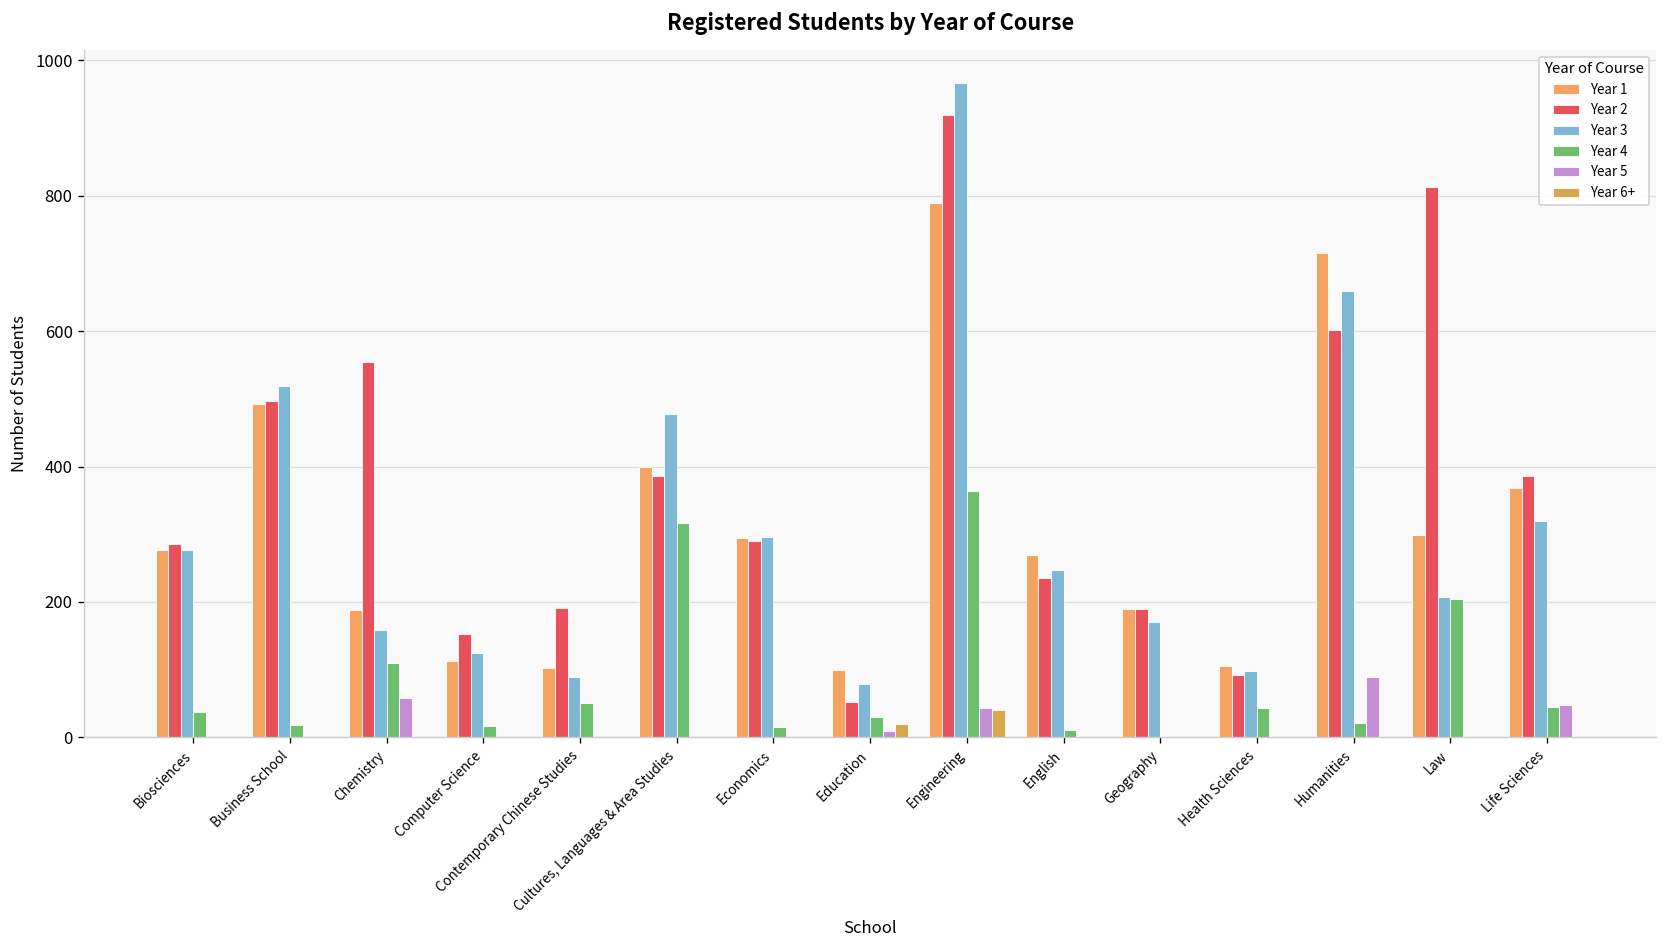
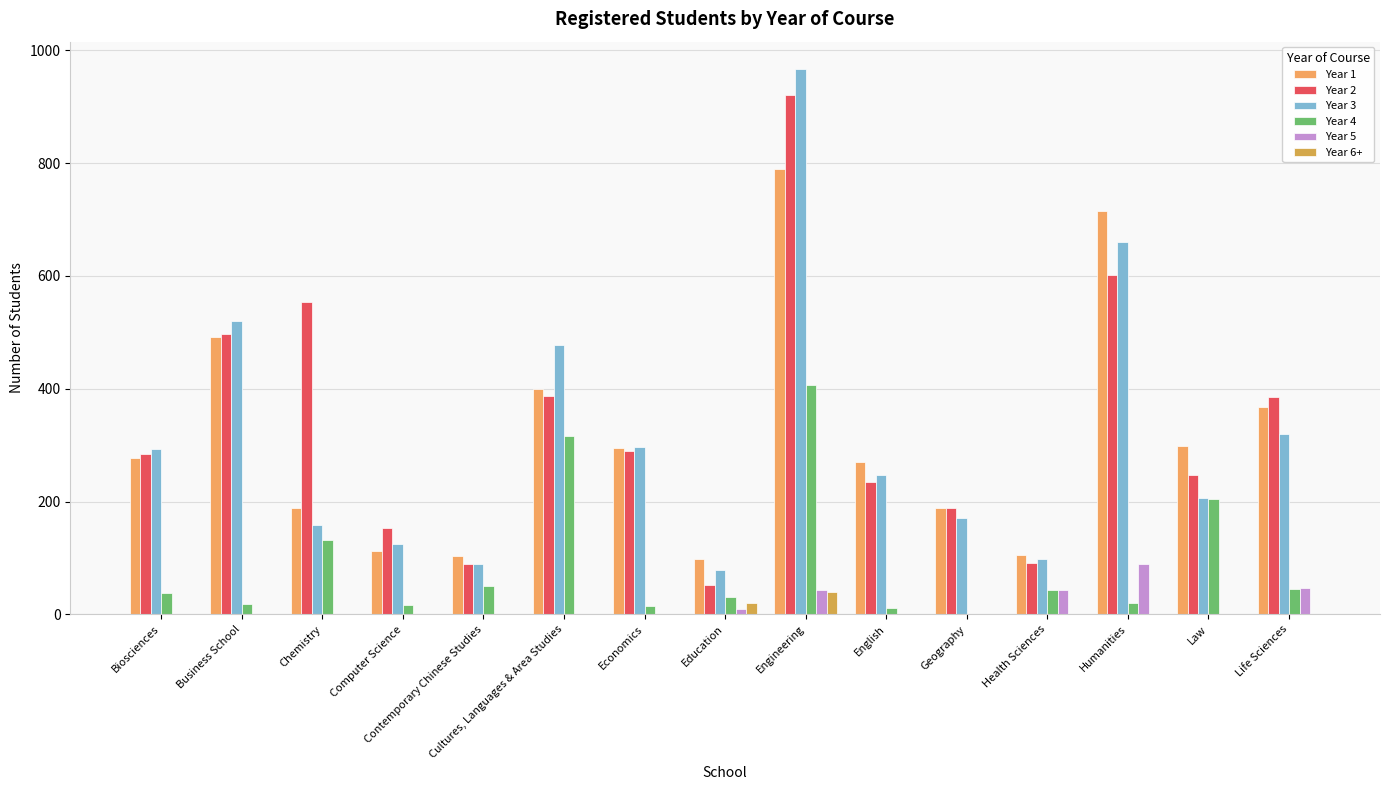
Year 3, Biosciences: 280 -> 290
Year 4, Chemistry: 110 -> 130
Year 5, Chemistry: 60 -> 0
Year 2, Contemporary Chinese Studies: 190 -> 90
Year 4, Engineering: 360 -> 410
Year 5, Health Sciences: 0 -> 40
Year 2, Law: 810 -> 250
